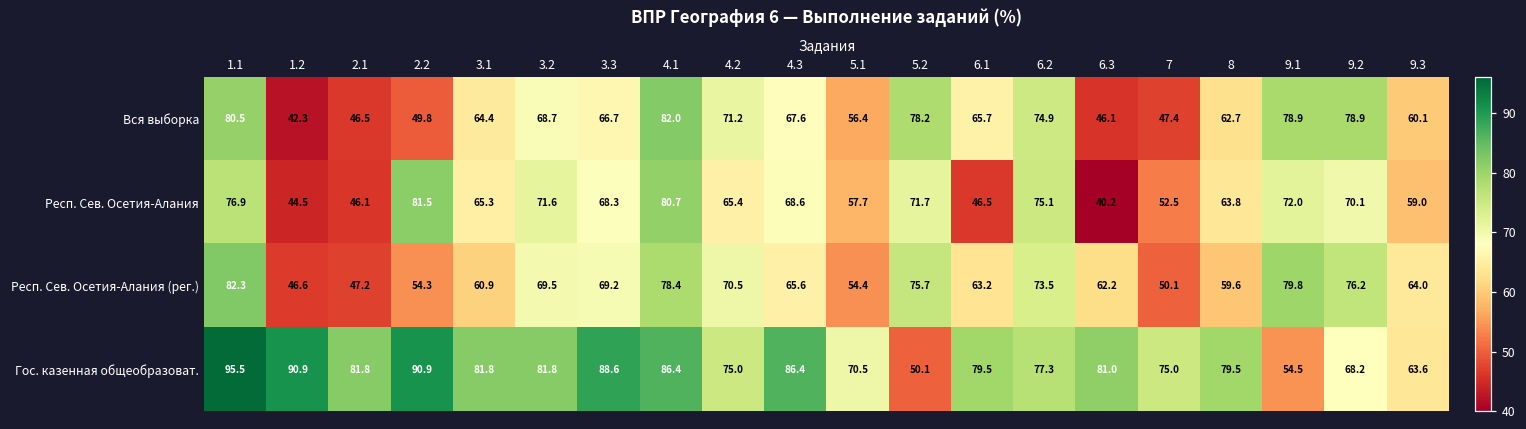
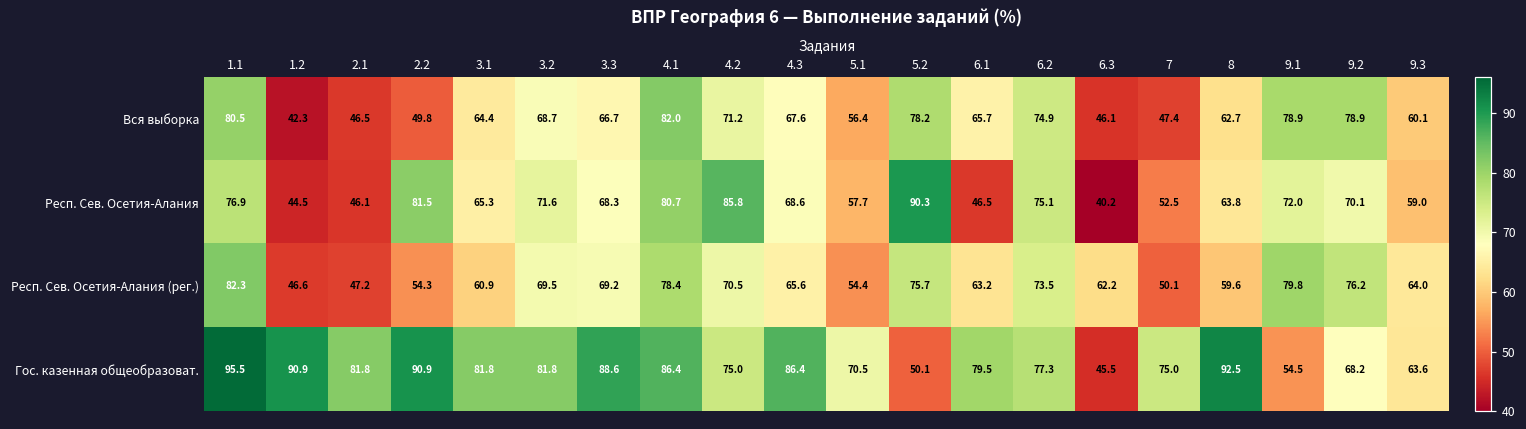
Респ. Сев. Осетия-Алания, 4.2: 65.4 -> 85.8
Респ. Сев. Осетия-Алания, 5.2: 71.7 -> 90.3
Гос. казенная общеобразоват., 6.3: 81.0 -> 45.5
Гос. казенная общеобразоват., 8: 79.5 -> 92.5
